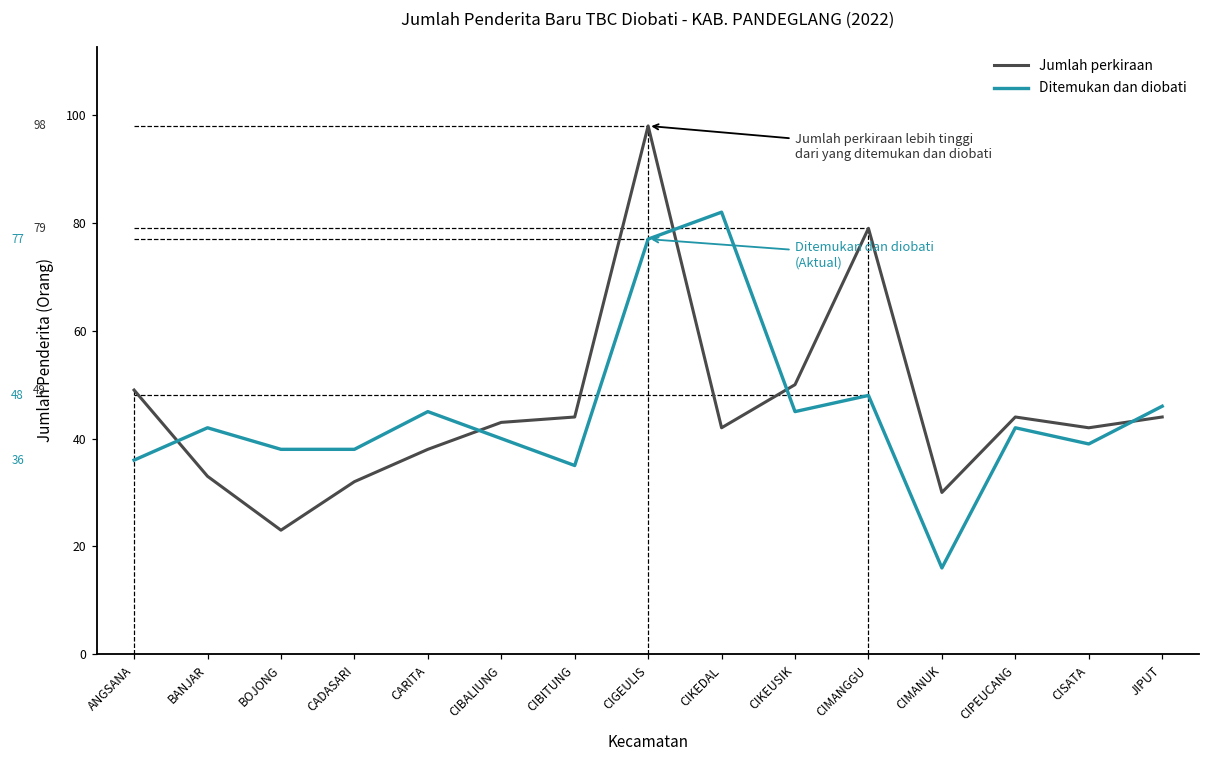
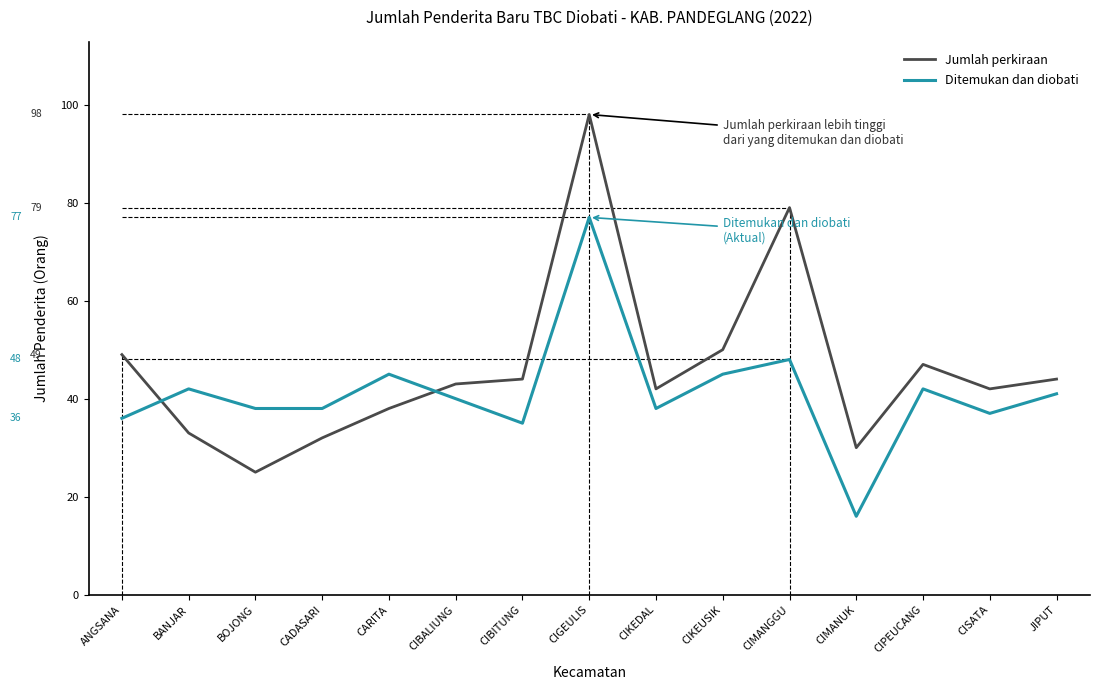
Jumlah perkiraan, BOJONG: 23 -> 25
Ditemukan dan diobati, CIKEDAL: 82 -> 38
Jumlah perkiraan, CIPEUCANG: 44 -> 47
Ditemukan dan diobati, CISATA: 39 -> 37
Ditemukan dan diobati, JIPUT: 46 -> 41
